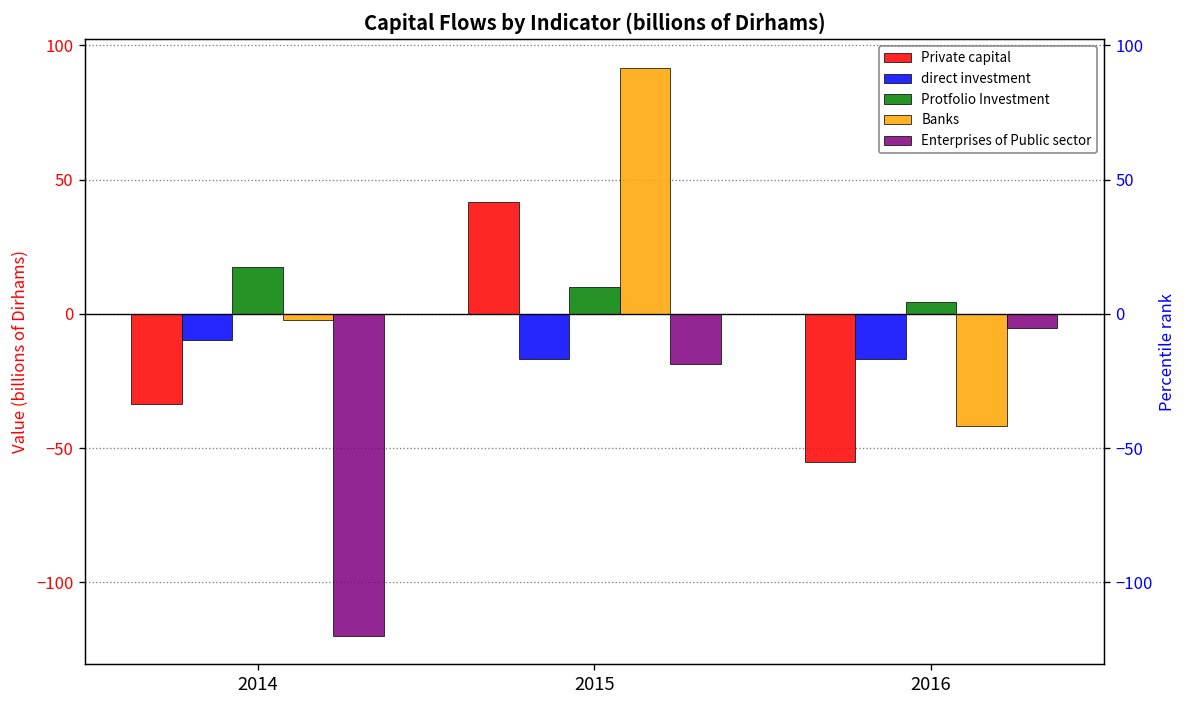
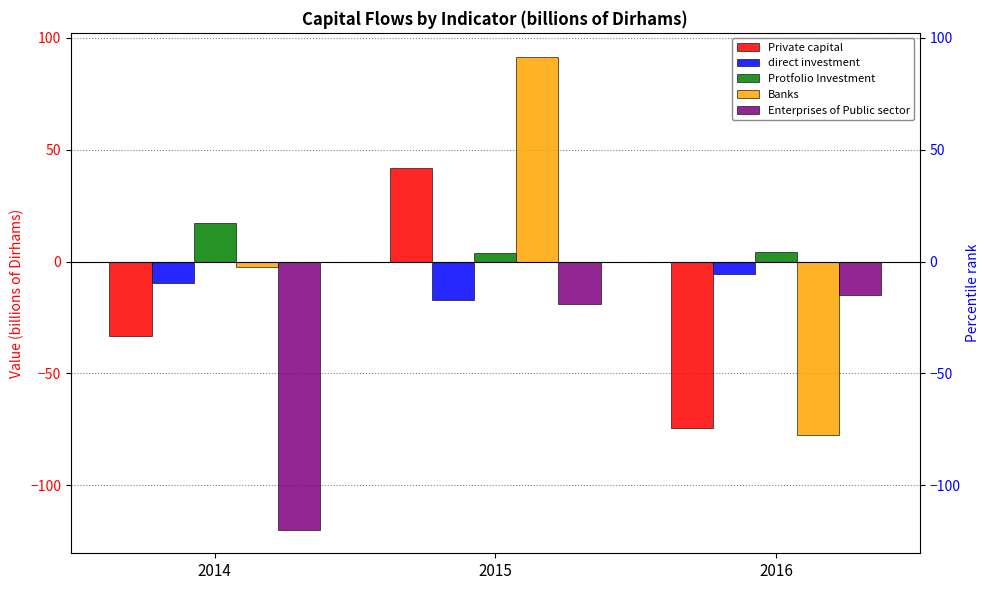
Protfolio Investment, 2015: 10 -> 4
Private capital, 2016: -55 -> -75
direct investment, 2016: -17 -> -5
Banks, 2016: -42 -> -77
Enterprises of Public sector, 2016: -5 -> -15
